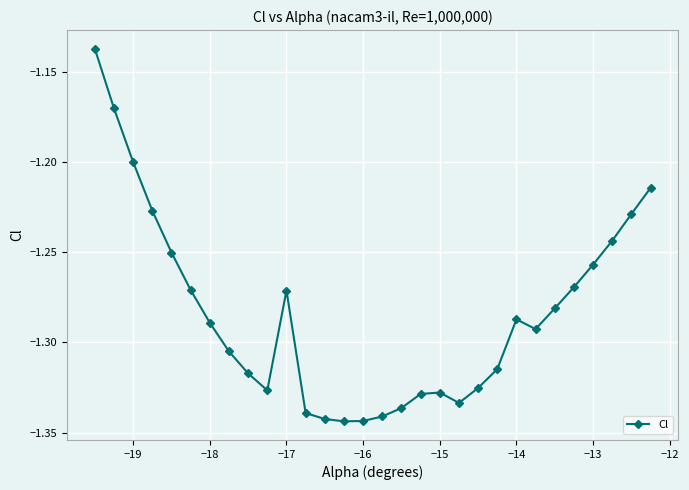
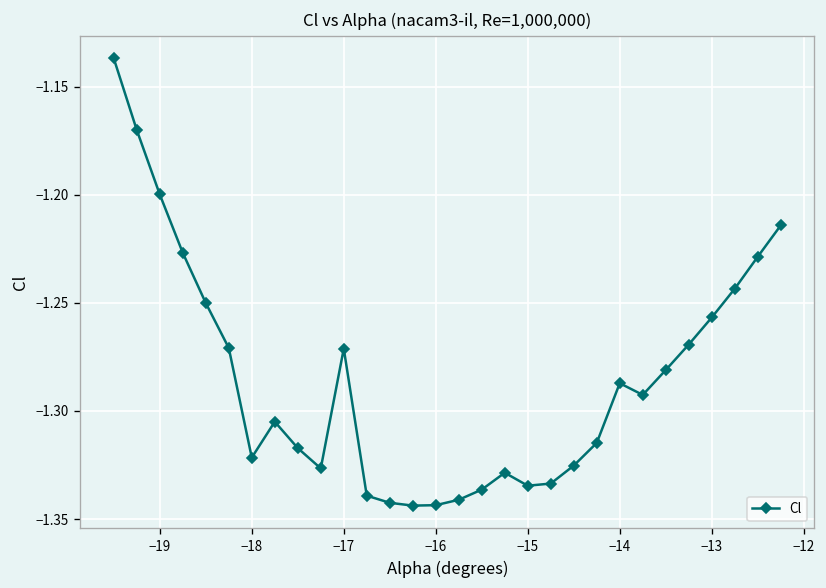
−18: -1.289 -> -1.322
−15: -1.328 -> -1.335
